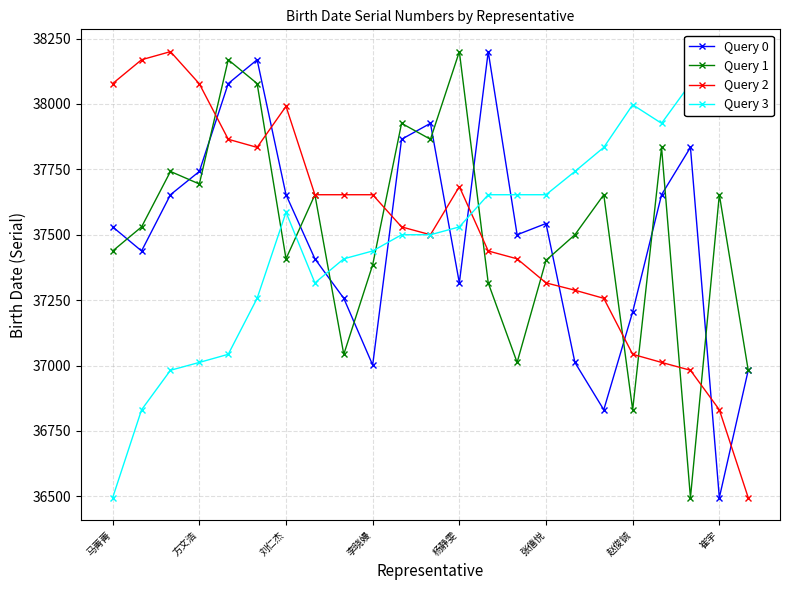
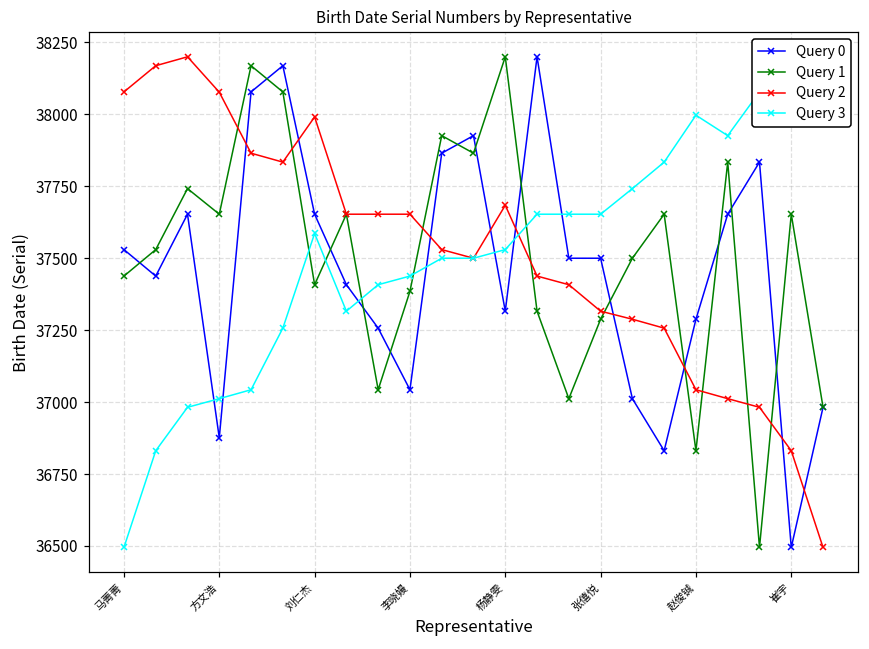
Query 0, 方文浩: 37740 -> 36880
Query 1, 方文浩: 37690 -> 37650
Query 0, 李晓嫚: 37000 -> 37040
Query 0, 张僖悦: 37540 -> 37500
Query 1, 张僖悦: 37400 -> 37290
Query 0, 赵俊铖: 37210 -> 37290
